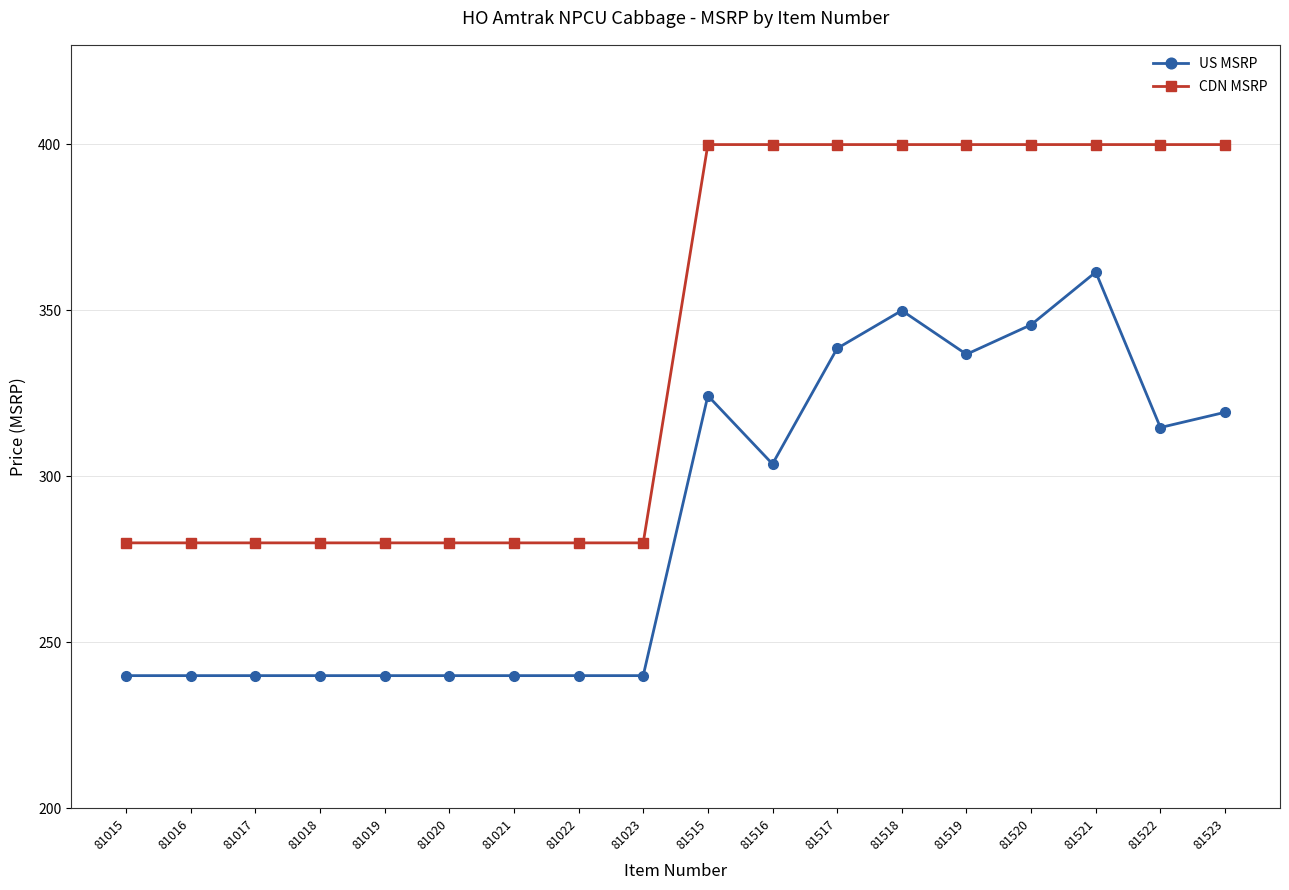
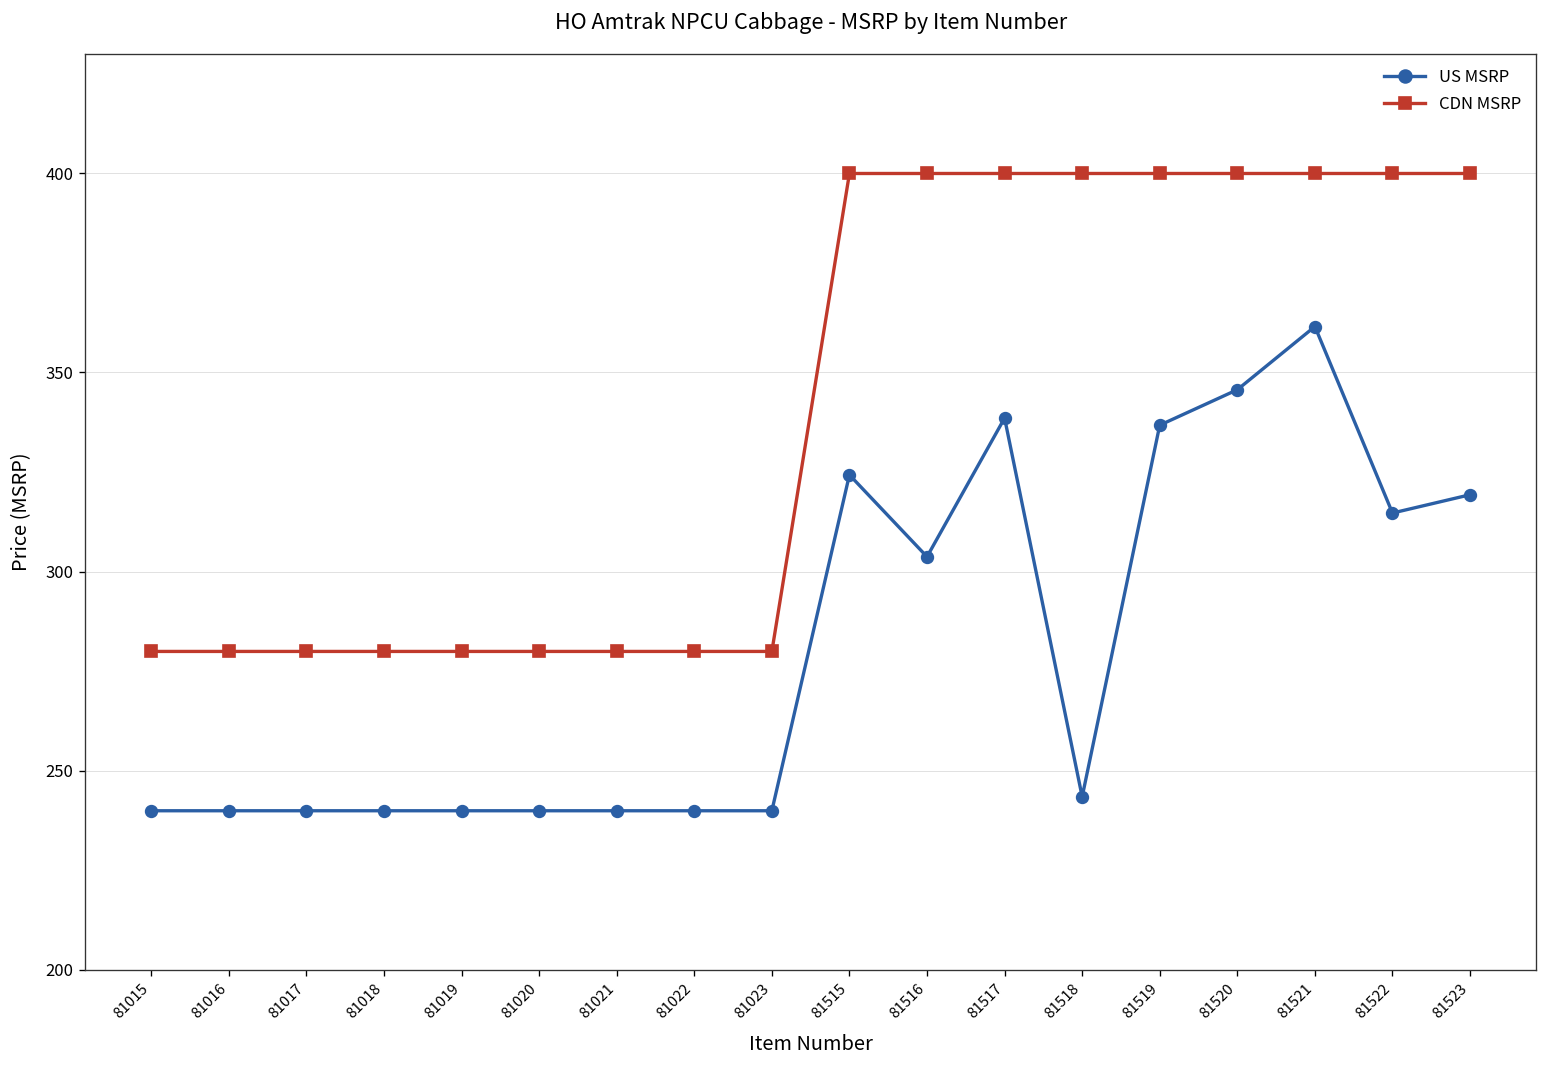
US MSRP, 81518: 350 -> 243
